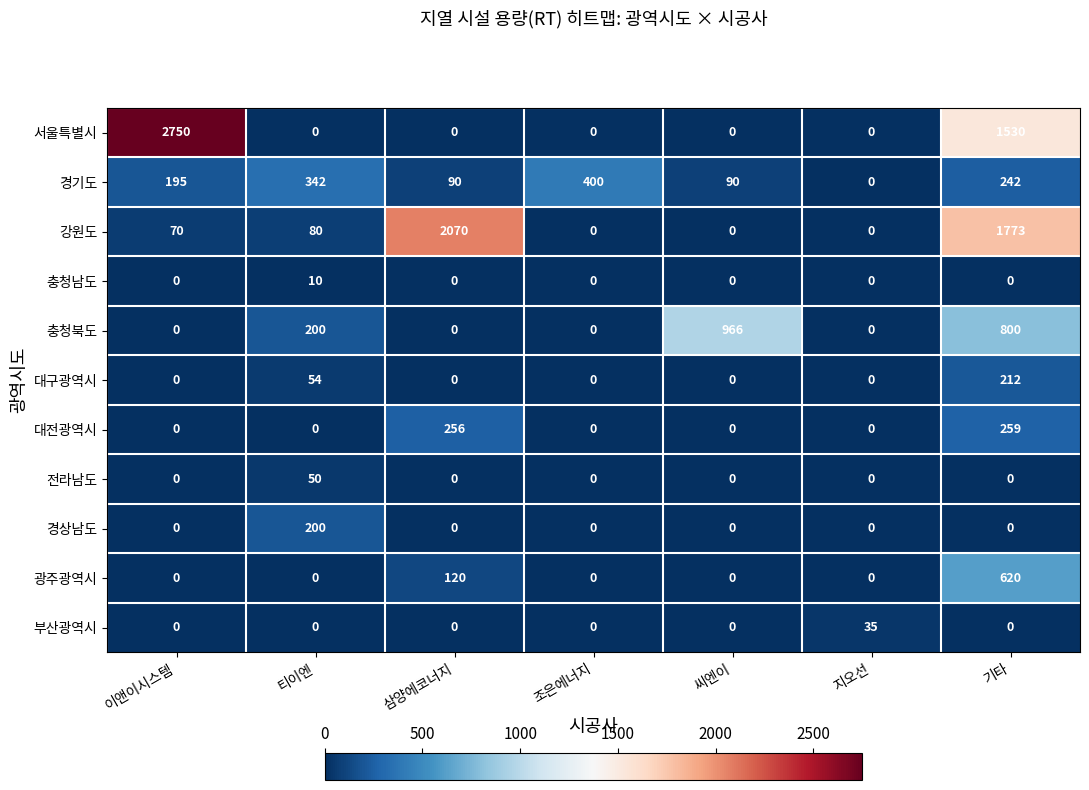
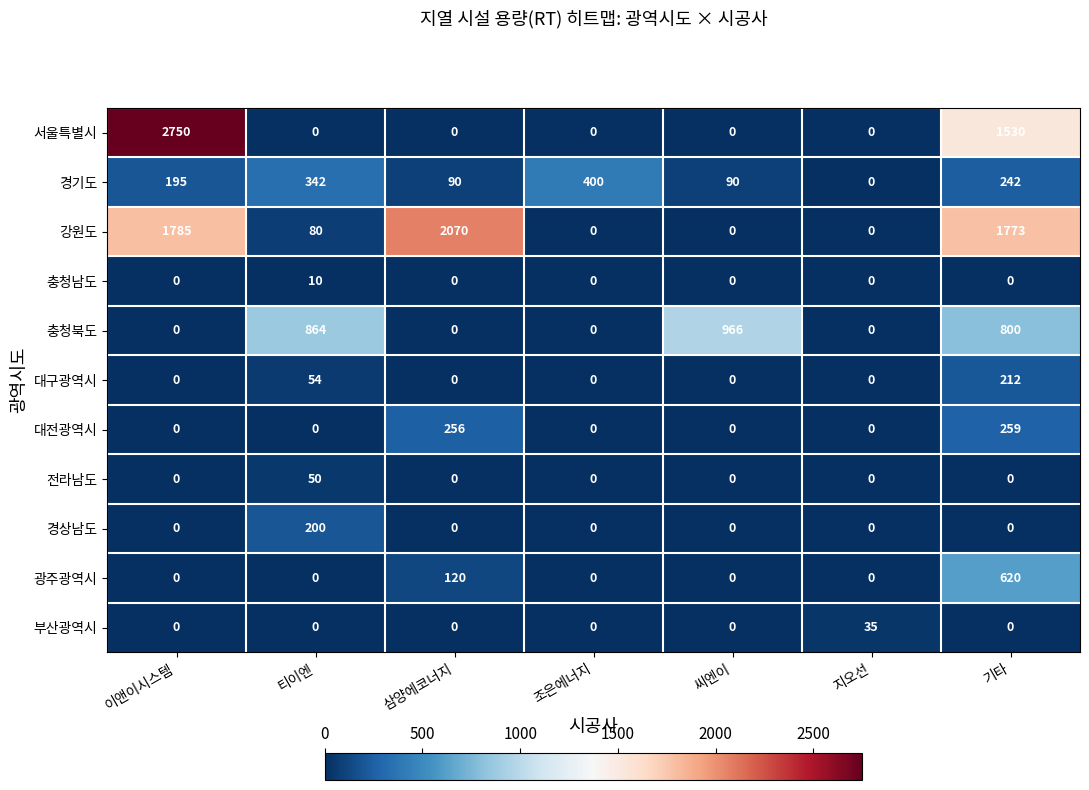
강원도, 이앤이시스템: 70 -> 1785
충청북도, 티이엔: 200 -> 864
